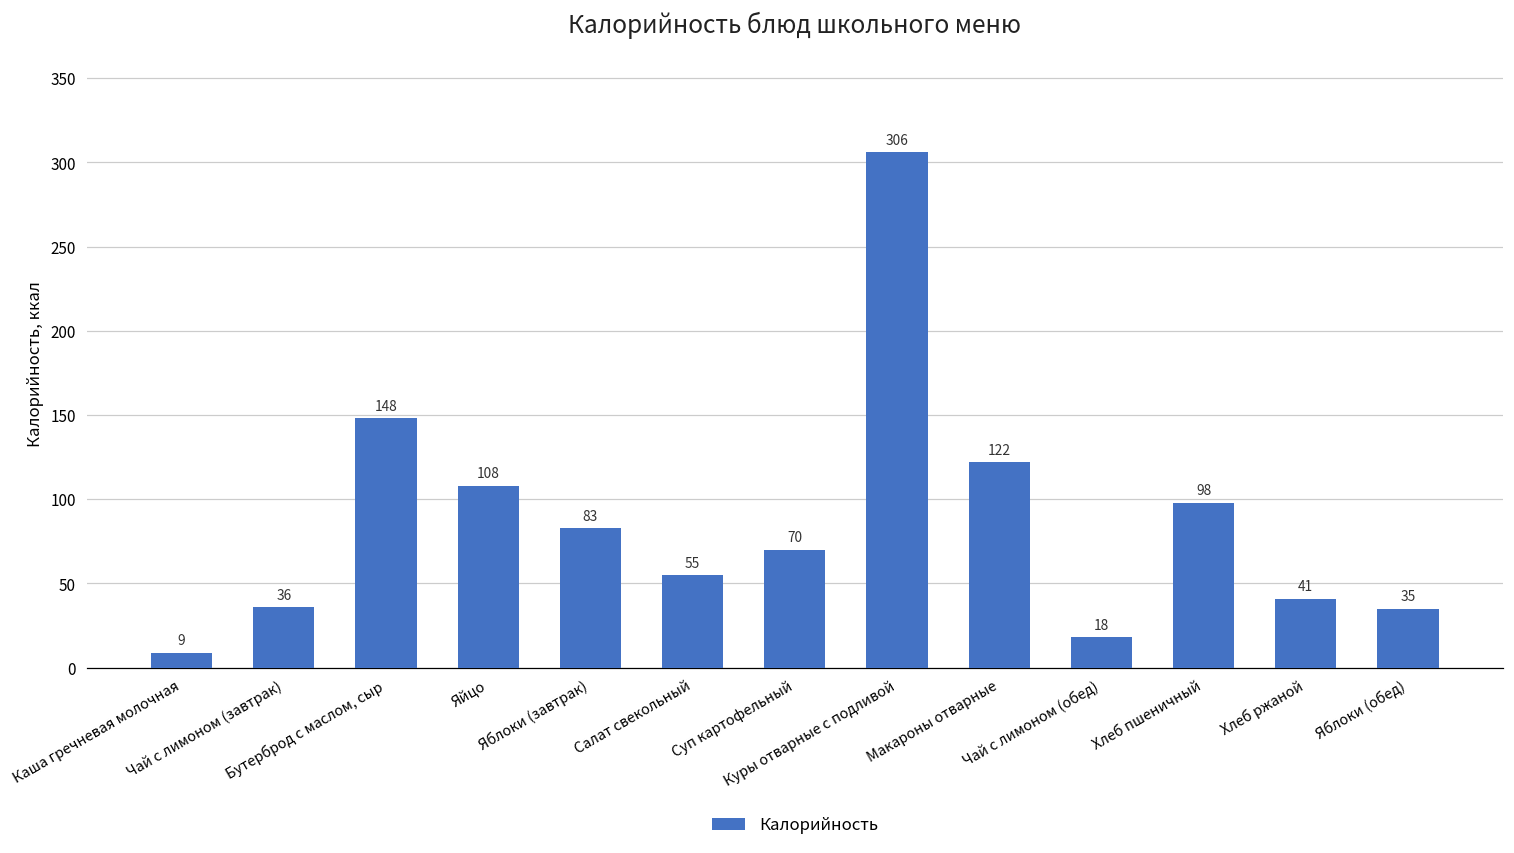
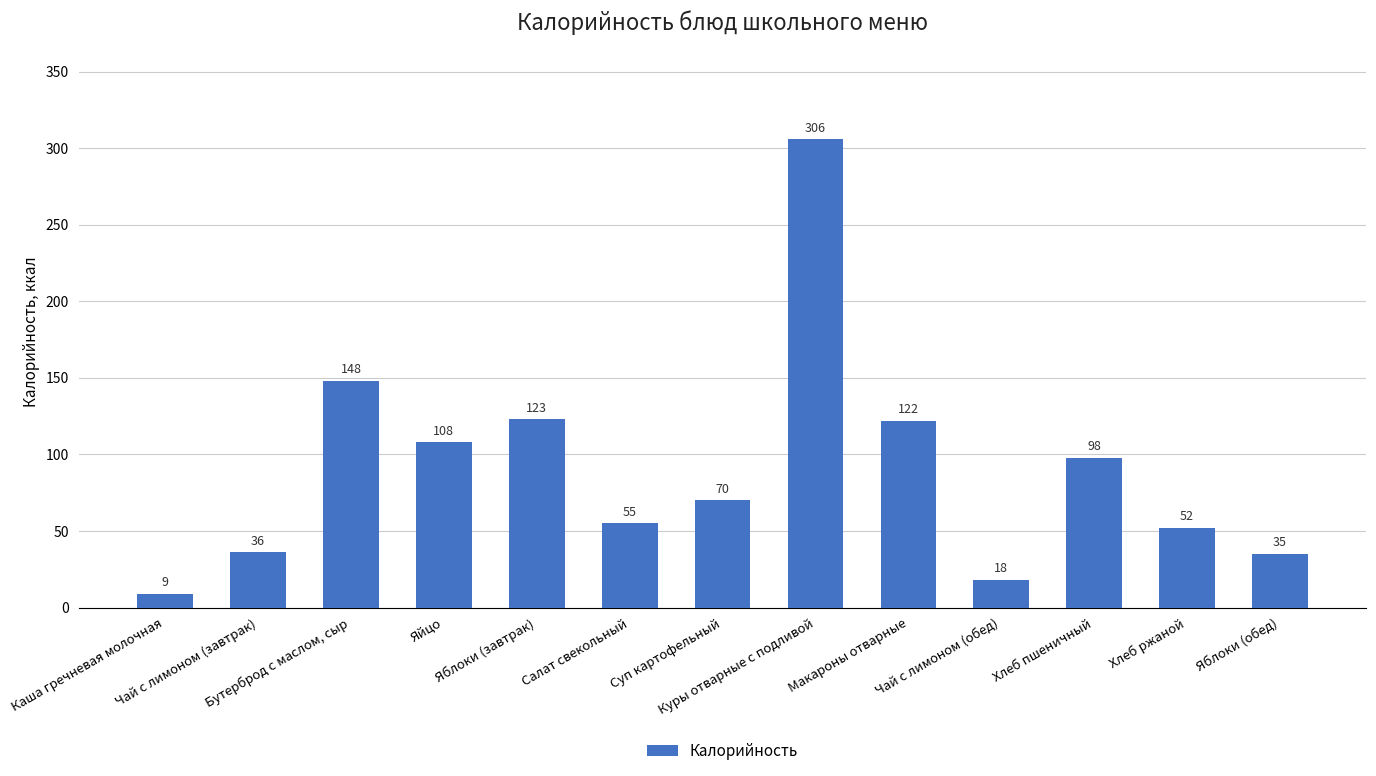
Яблоки (завтрак): 83 -> 123
Хлеб ржаной: 41 -> 52
